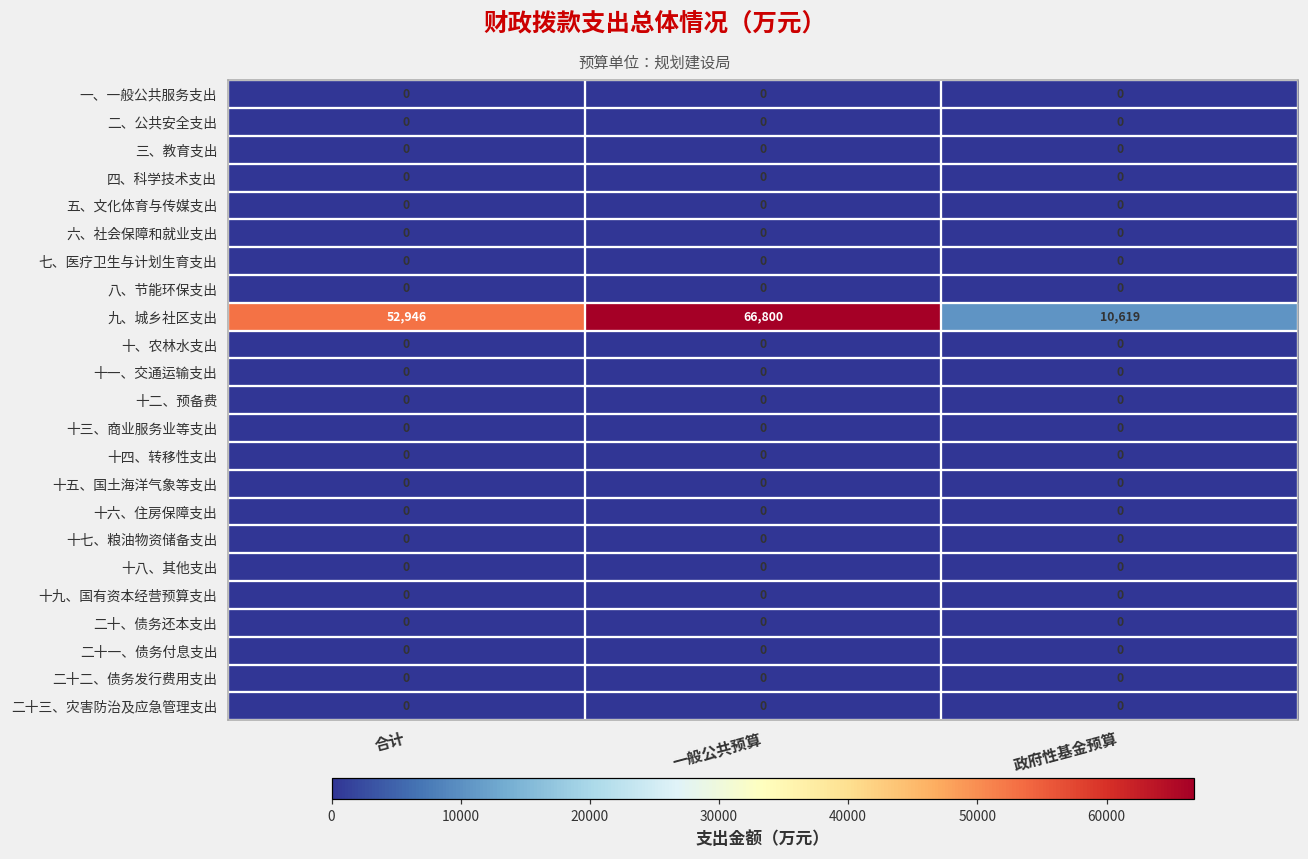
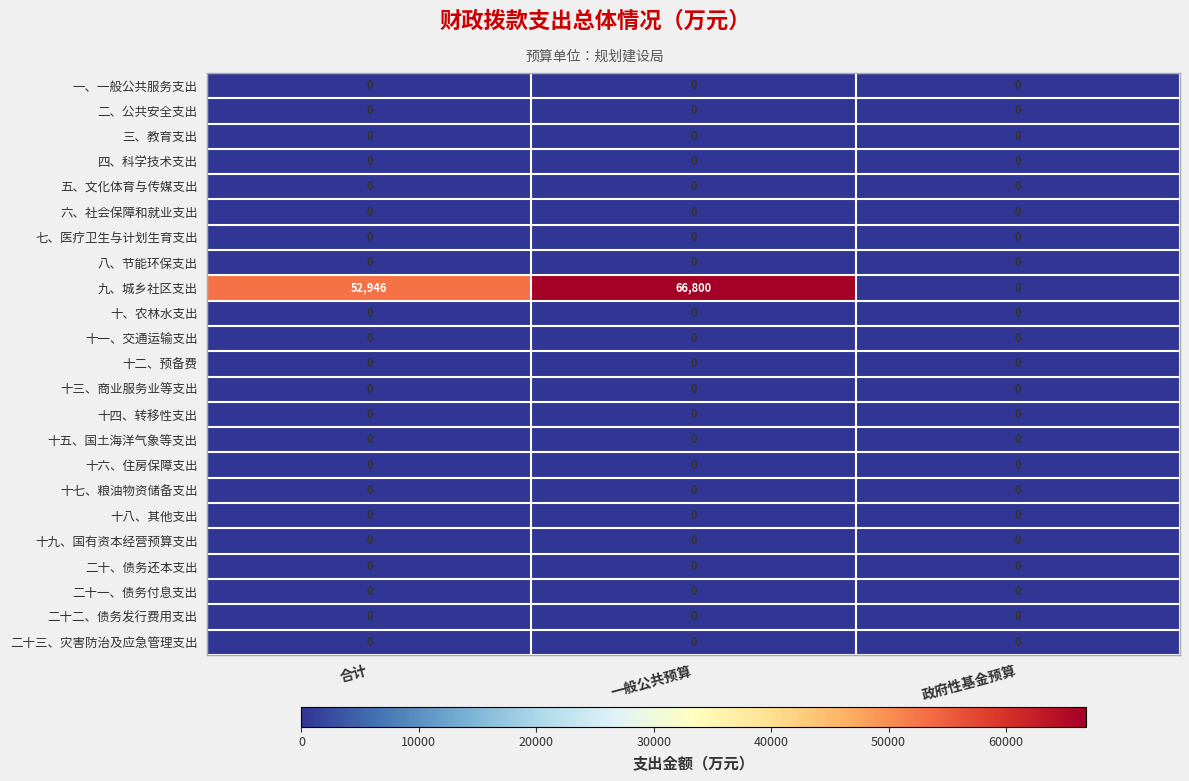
九、城乡社区支出, 政府性基金预算: 10,619 -> 0
